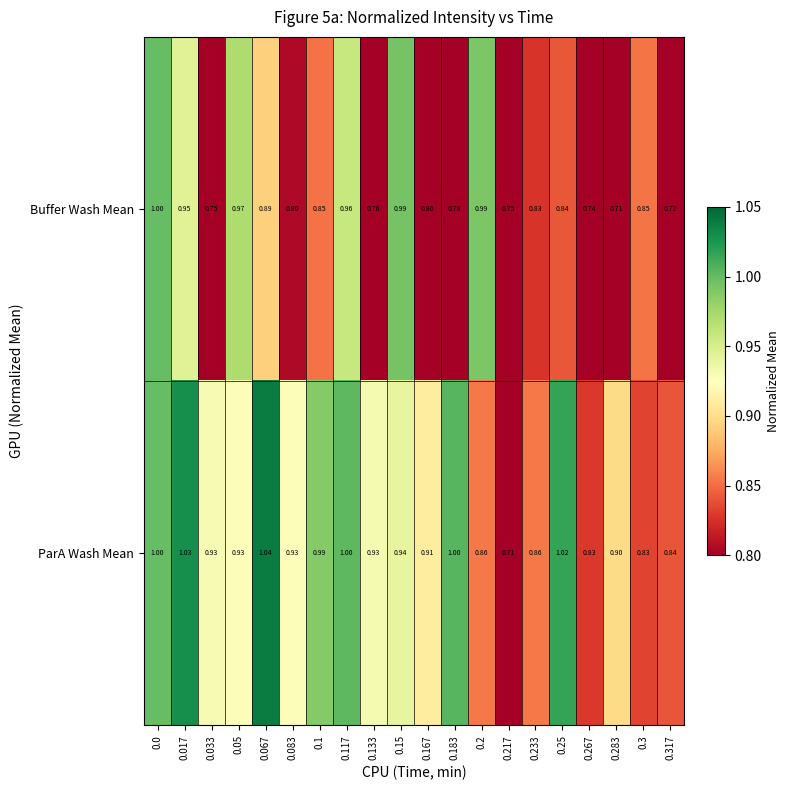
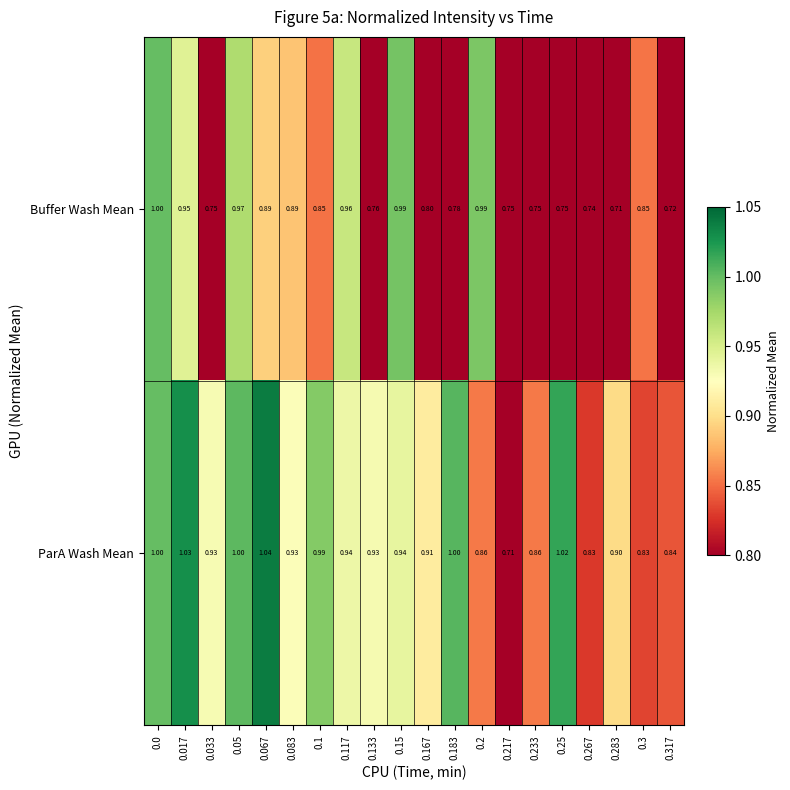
Buffer Wash Mean, 0.083: 0.80 -> 0.89
Buffer Wash Mean, 0.233: 0.83 -> 0.75
Buffer Wash Mean, 0.25: 0.84 -> 0.75
ParA Wash Mean, 0.05: 0.93 -> 1.00
ParA Wash Mean, 0.117: 1.00 -> 0.94
